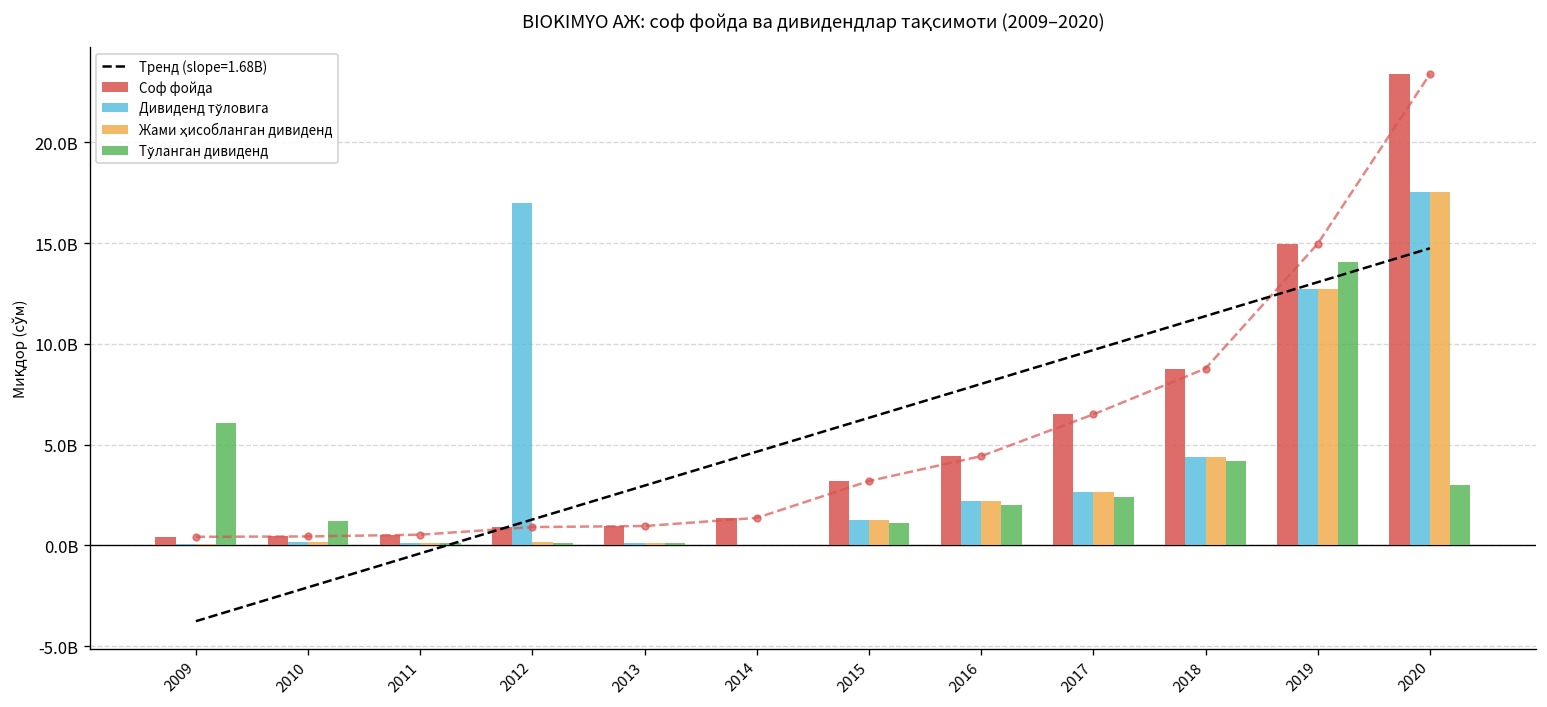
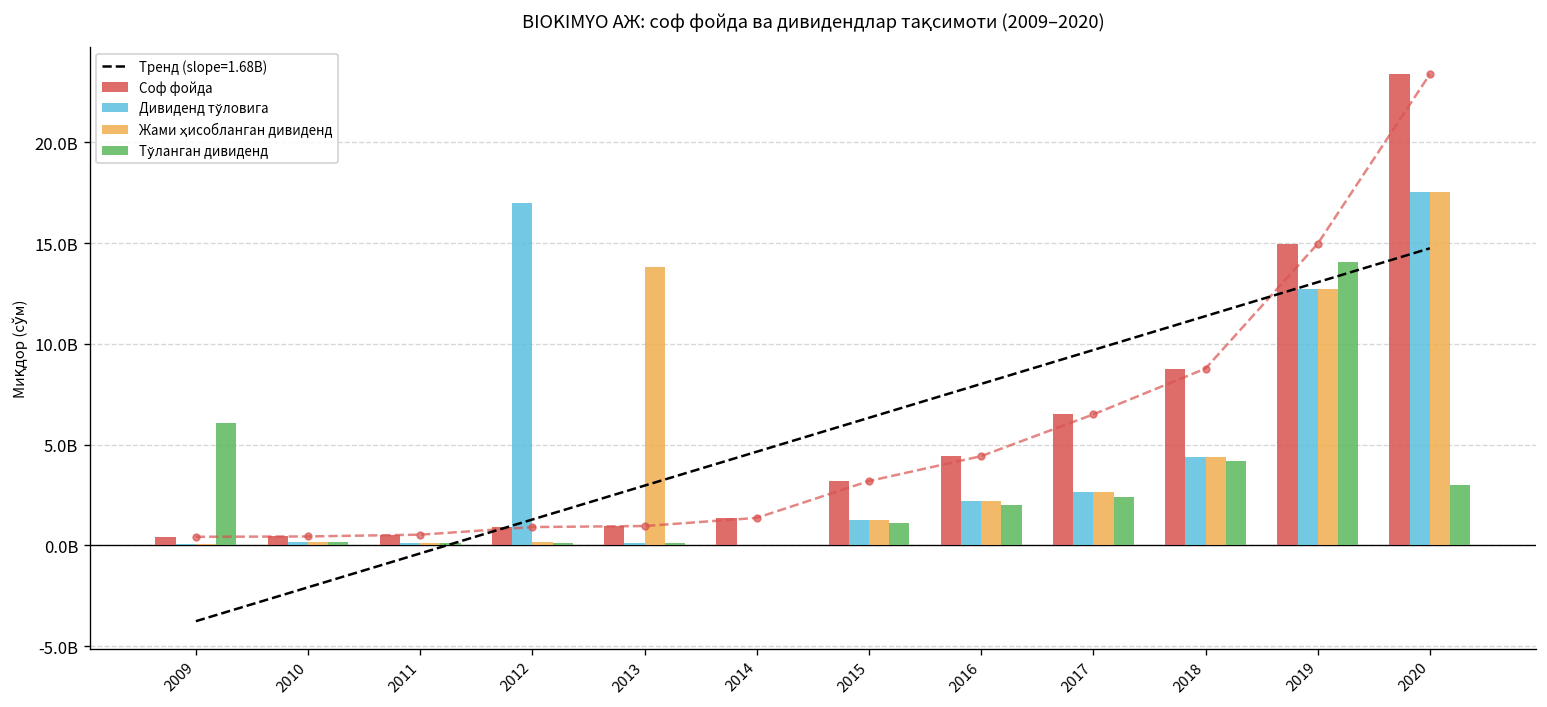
Тўланган дивиденд, 2010: 1200000000 -> 200000000
Жами ҳисобланган дивиденд, 2013: 100000000 -> 13800000000
